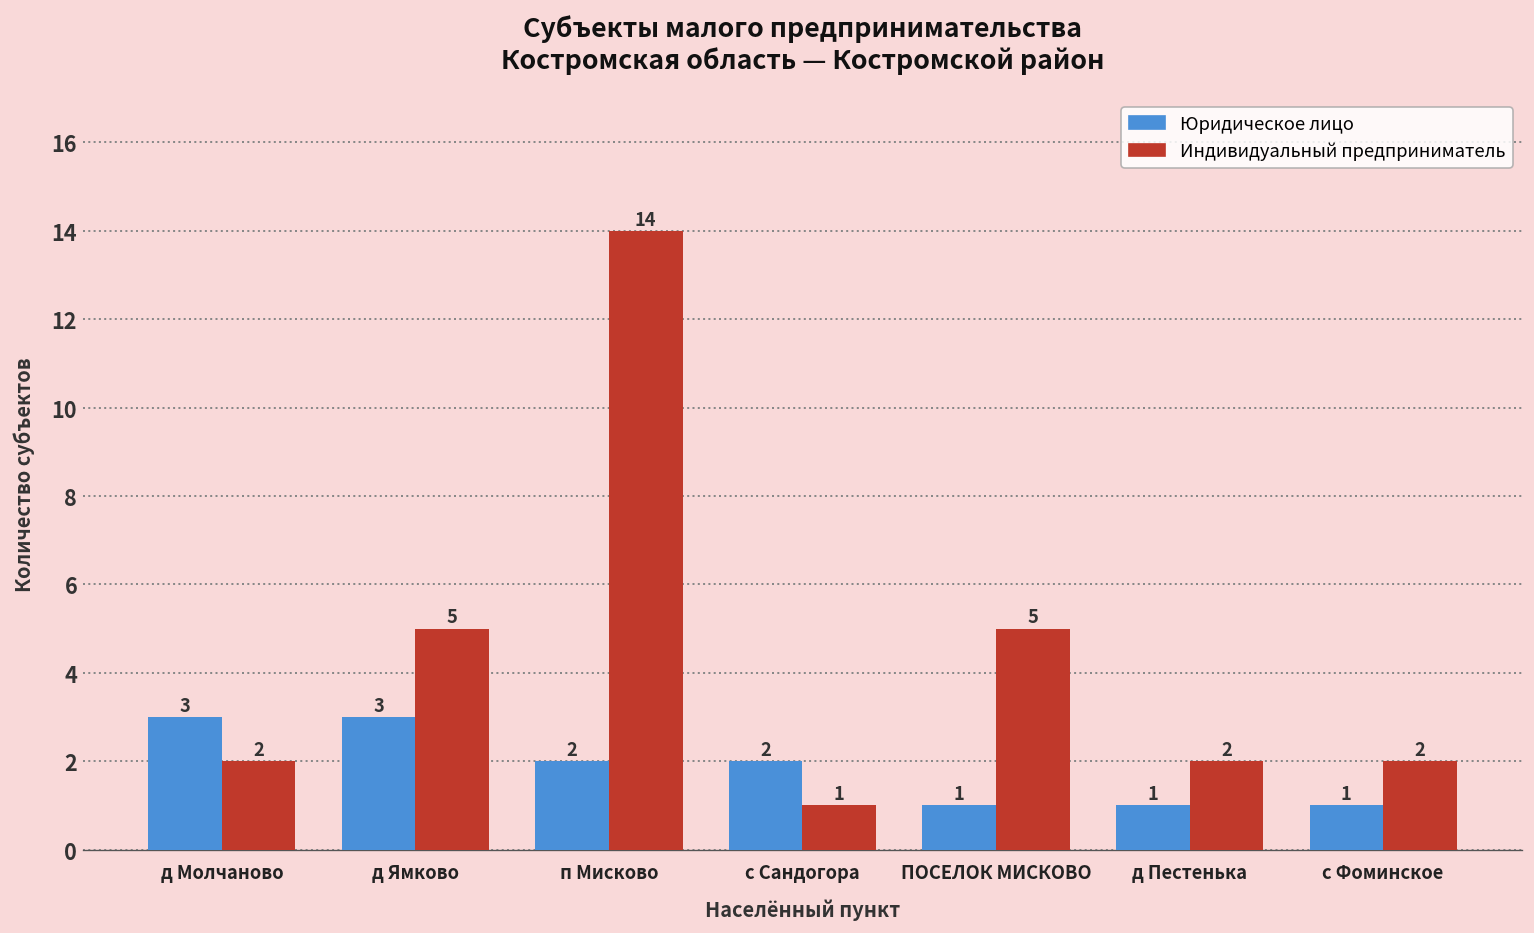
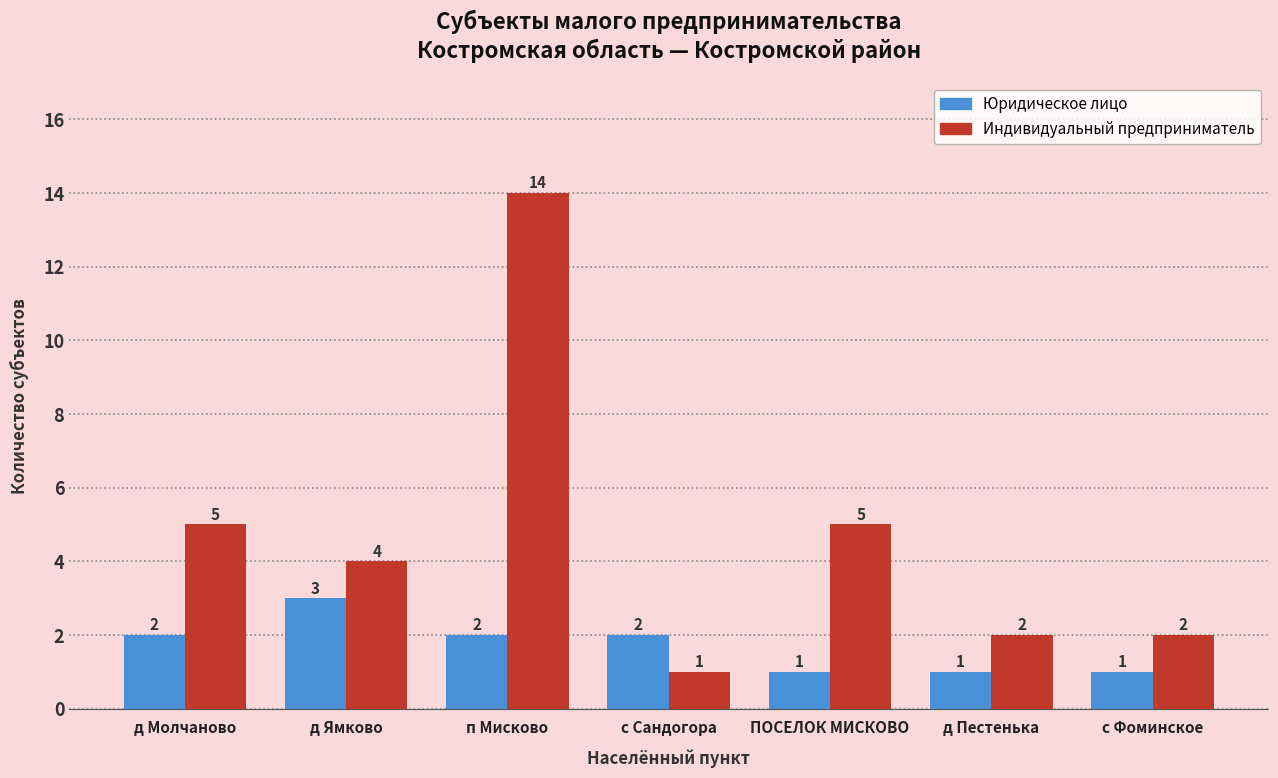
Юридическое лицо, д Молчаново: 3 -> 2
Индивидуальный предприниматель, д Молчаново: 2 -> 5
Индивидуальный предприниматель, д Ямково: 5 -> 4
